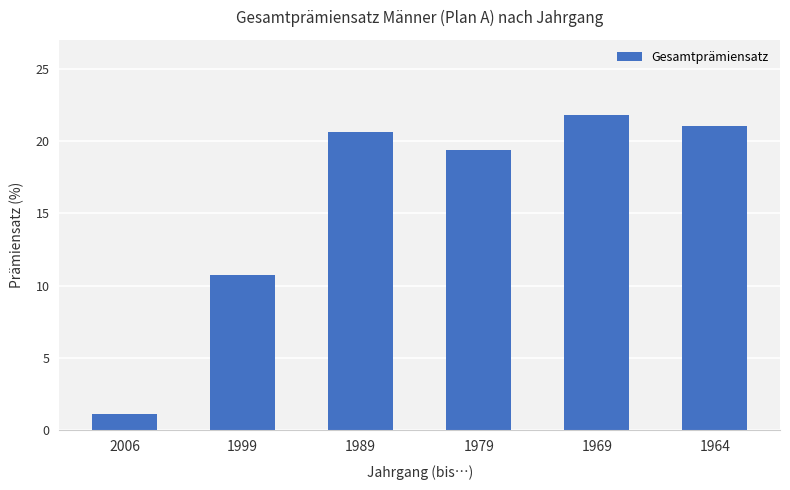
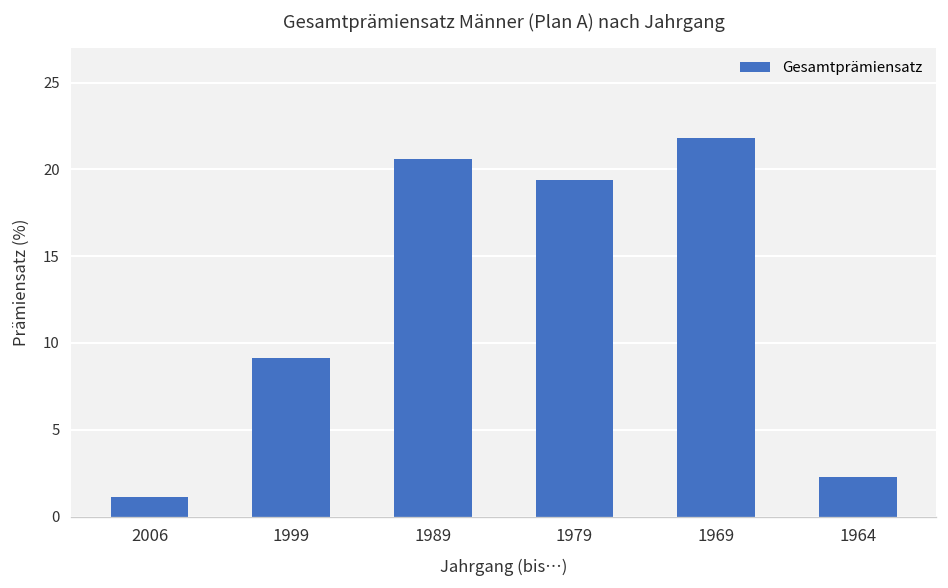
1999: 10.8 -> 9.2
1964: 21.0 -> 2.3
